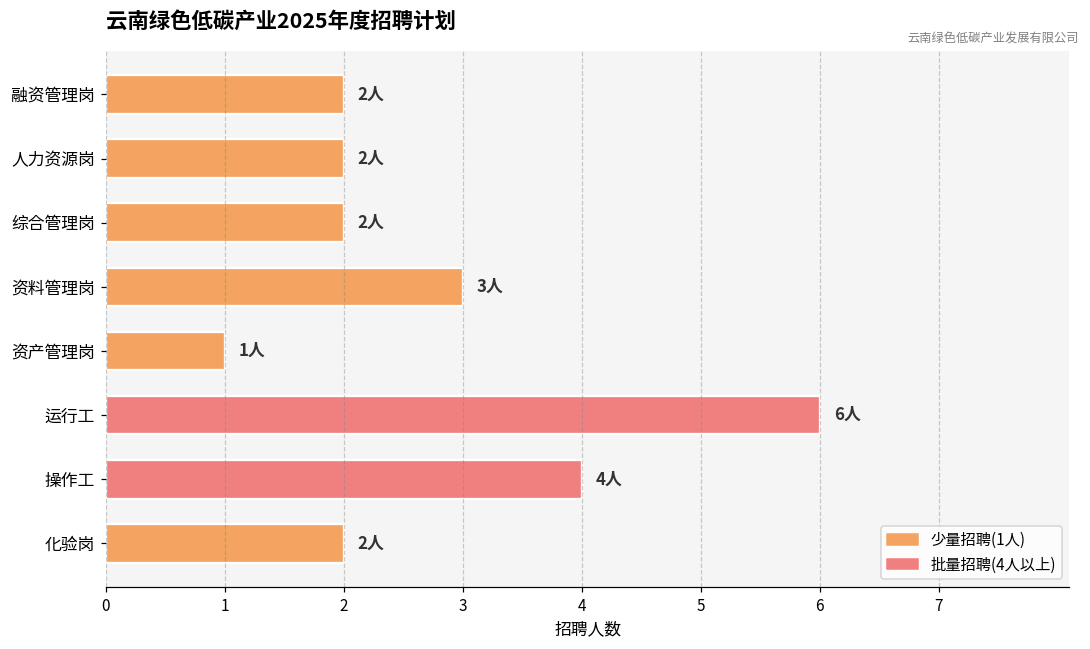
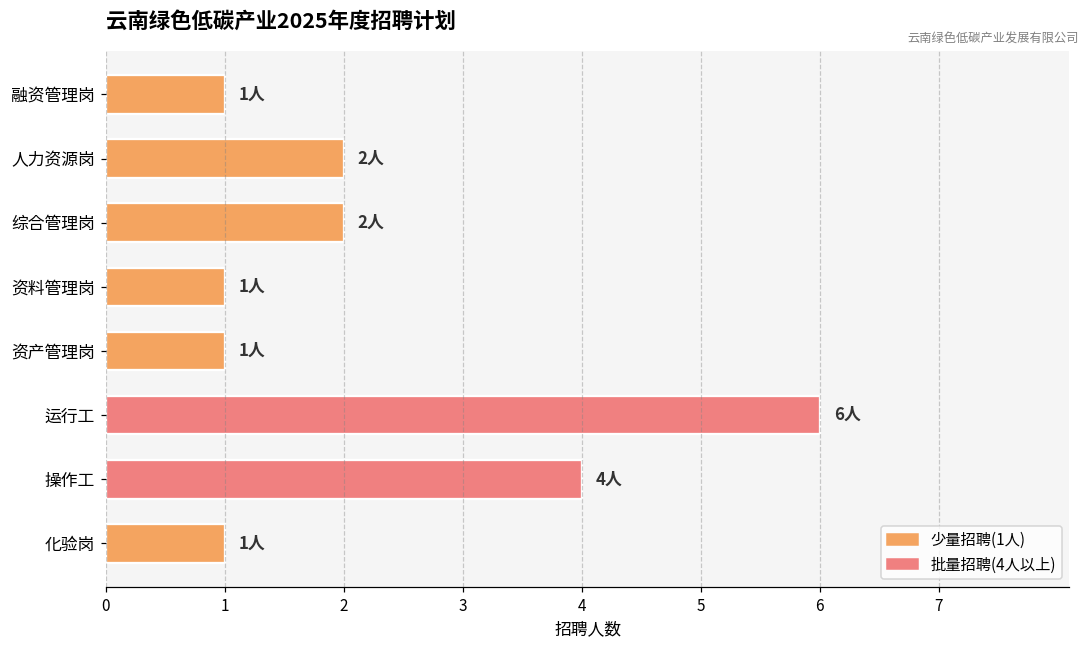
融资管理岗: 2人 -> 1人
资料管理岗: 3人 -> 1人
化验岗: 2人 -> 1人
